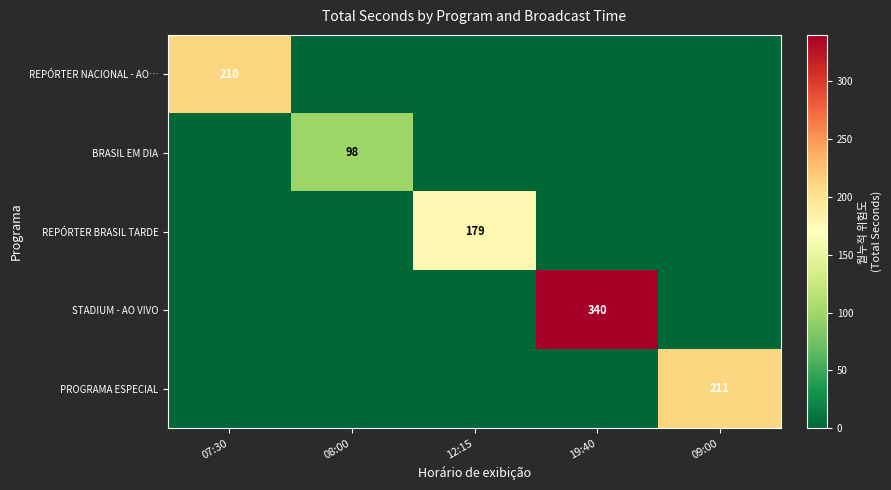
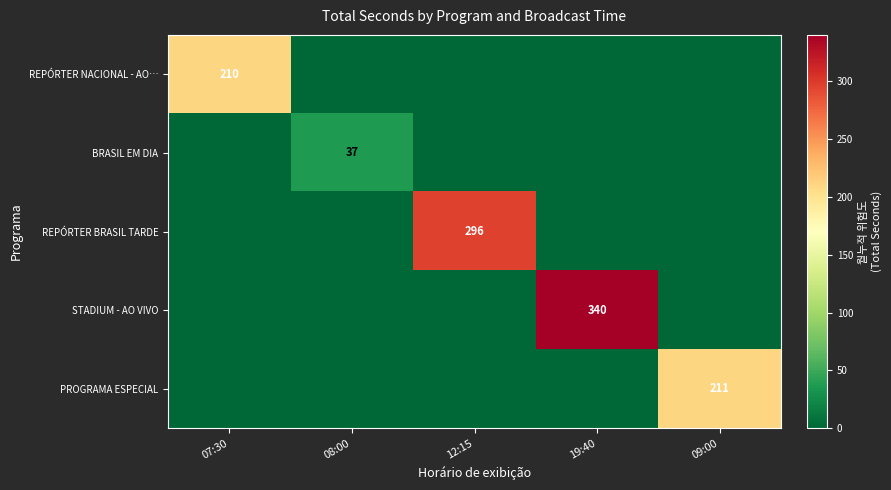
BRASIL EM DIA, 08:00: 98 -> 37
REPÓRTER BRASIL TARDE, 12:15: 179 -> 296
